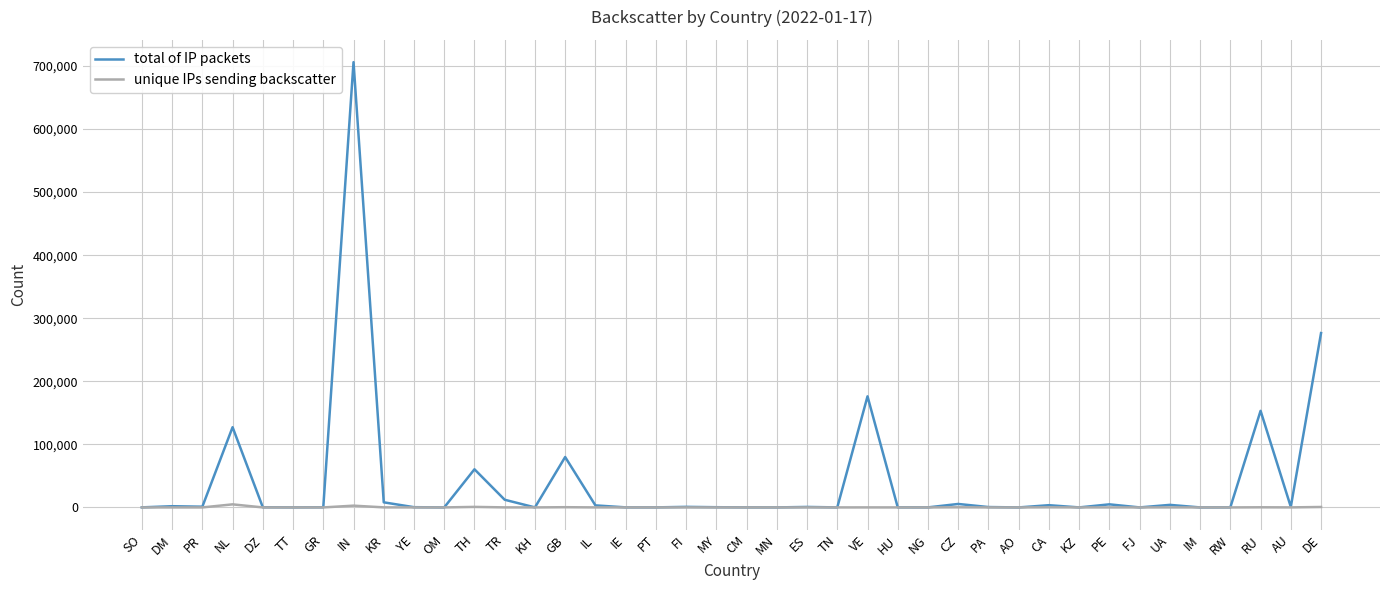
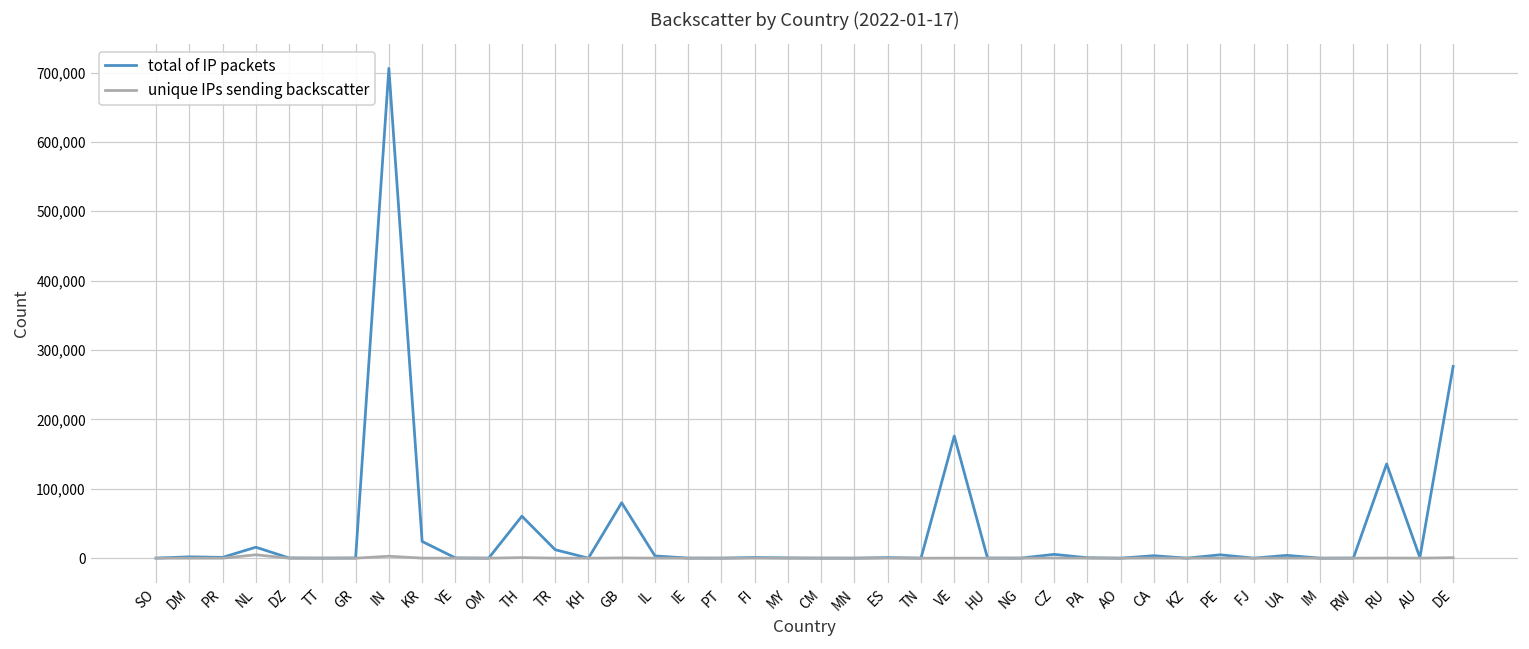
total of IP packets, NL: 130,000 -> 20,000
total of IP packets, KR: 10,000 -> 20,000
total of IP packets, RU: 150,000 -> 140,000
